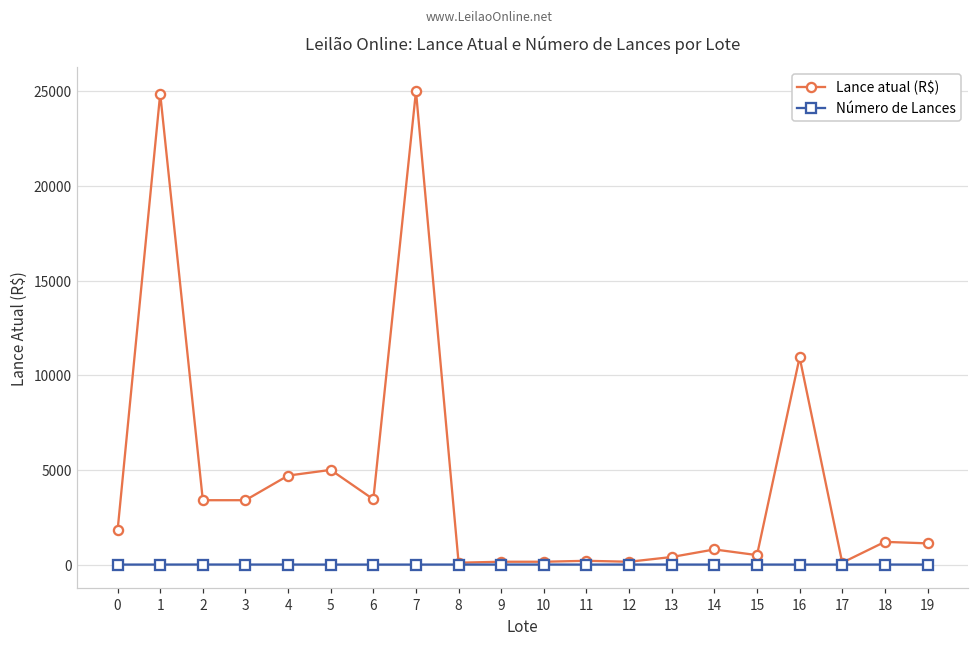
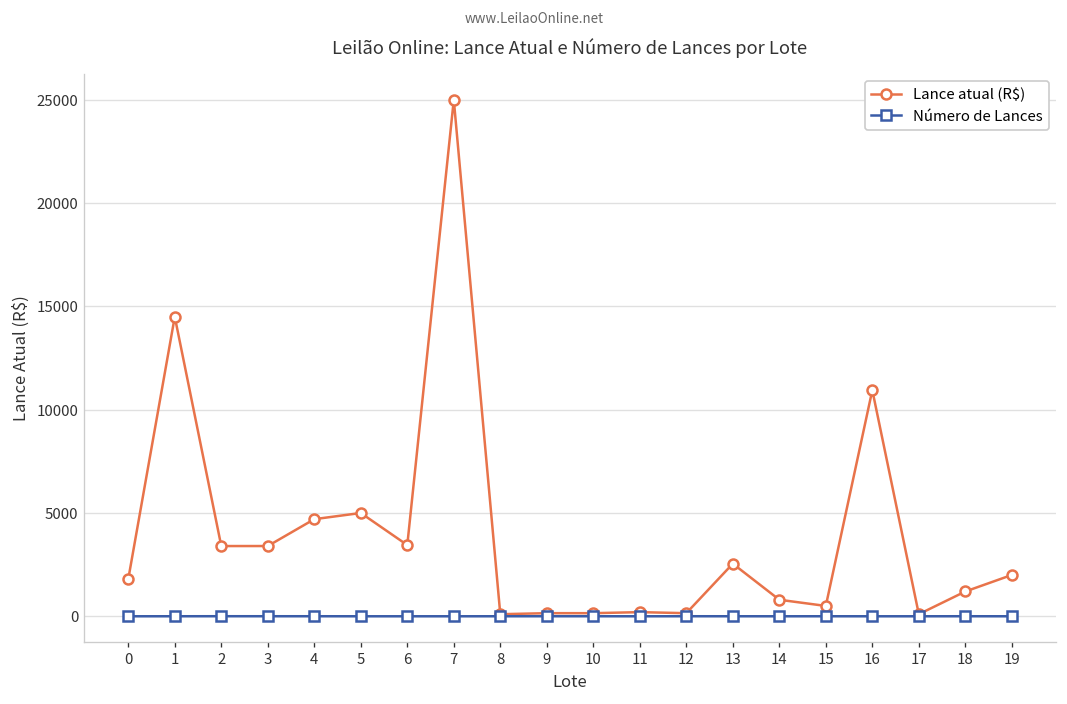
Lance atual (R$), 1: 24900 -> 14500
Lance atual (R$), 13: 400 -> 2500
Lance atual (R$), 19: 1100 -> 2000
